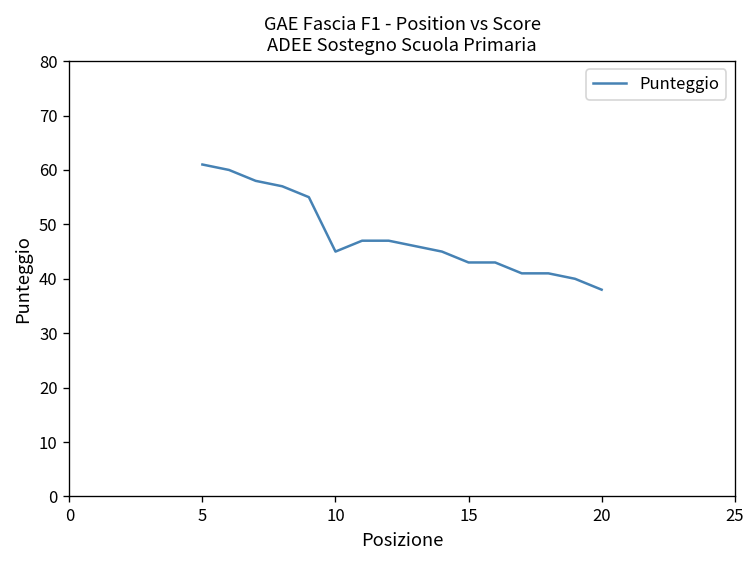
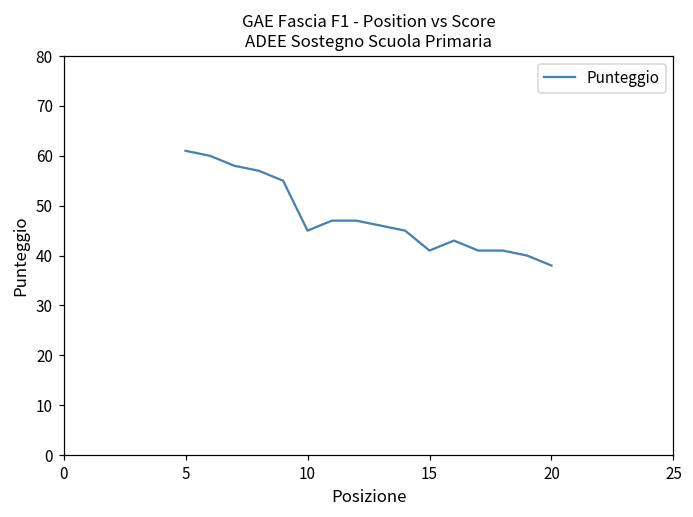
15: 43 -> 41
